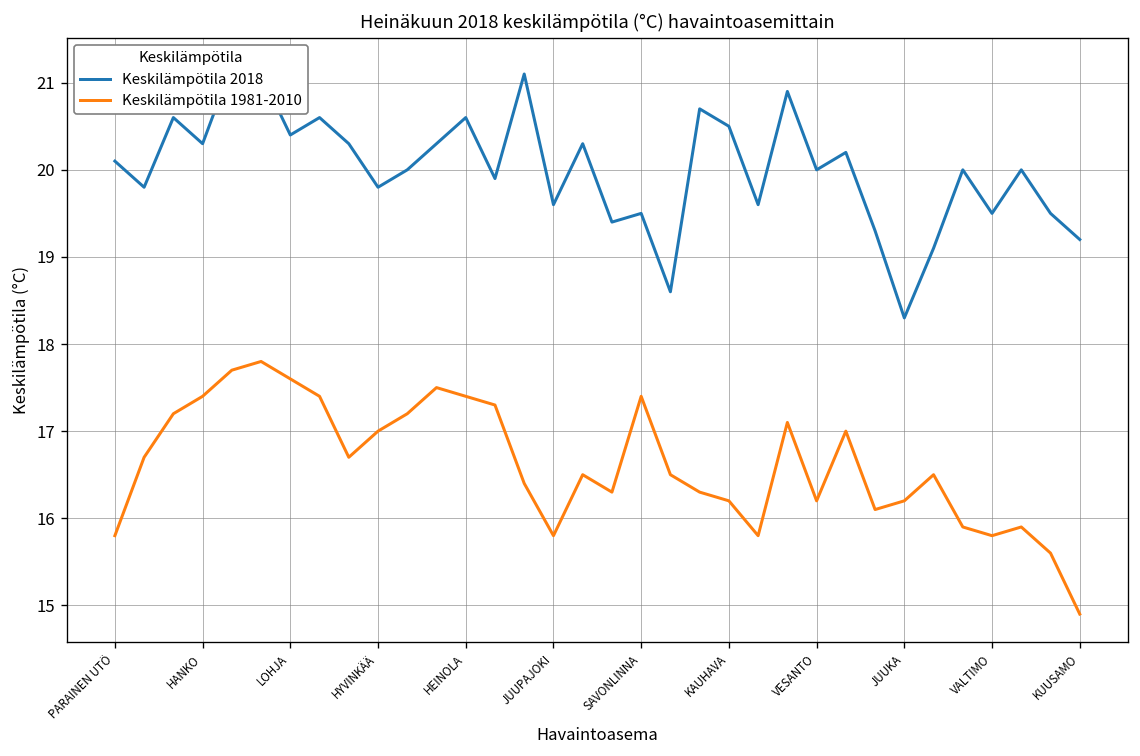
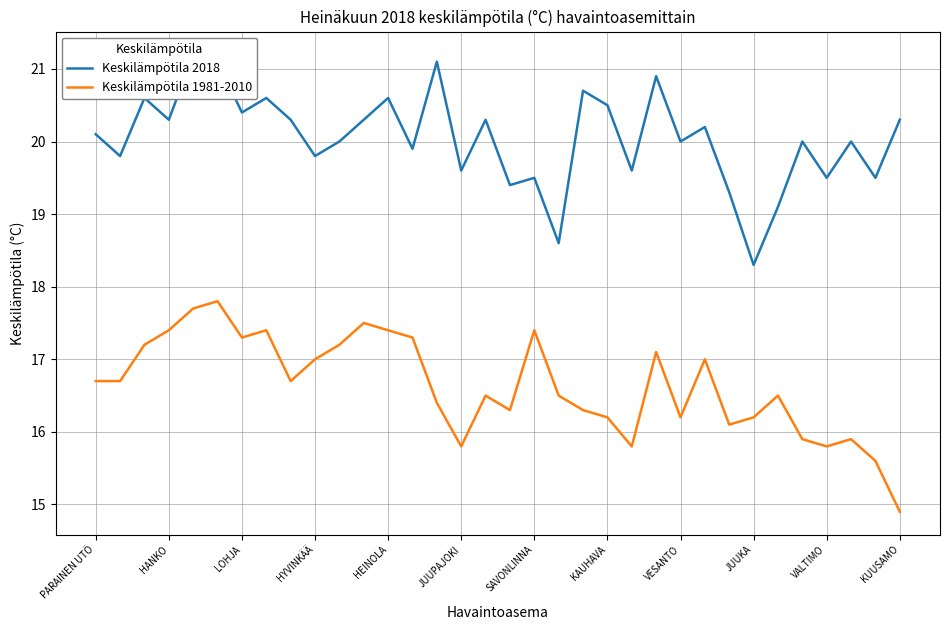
Keskilämpötila 1981-2010, PARAINEN UTÖ: 15.8 -> 16.7
Keskilämpötila 1981-2010, LOHJA: 17.6 -> 17.3
Keskilämpötila 2018, KUUSAMO: 19.2 -> 20.3
